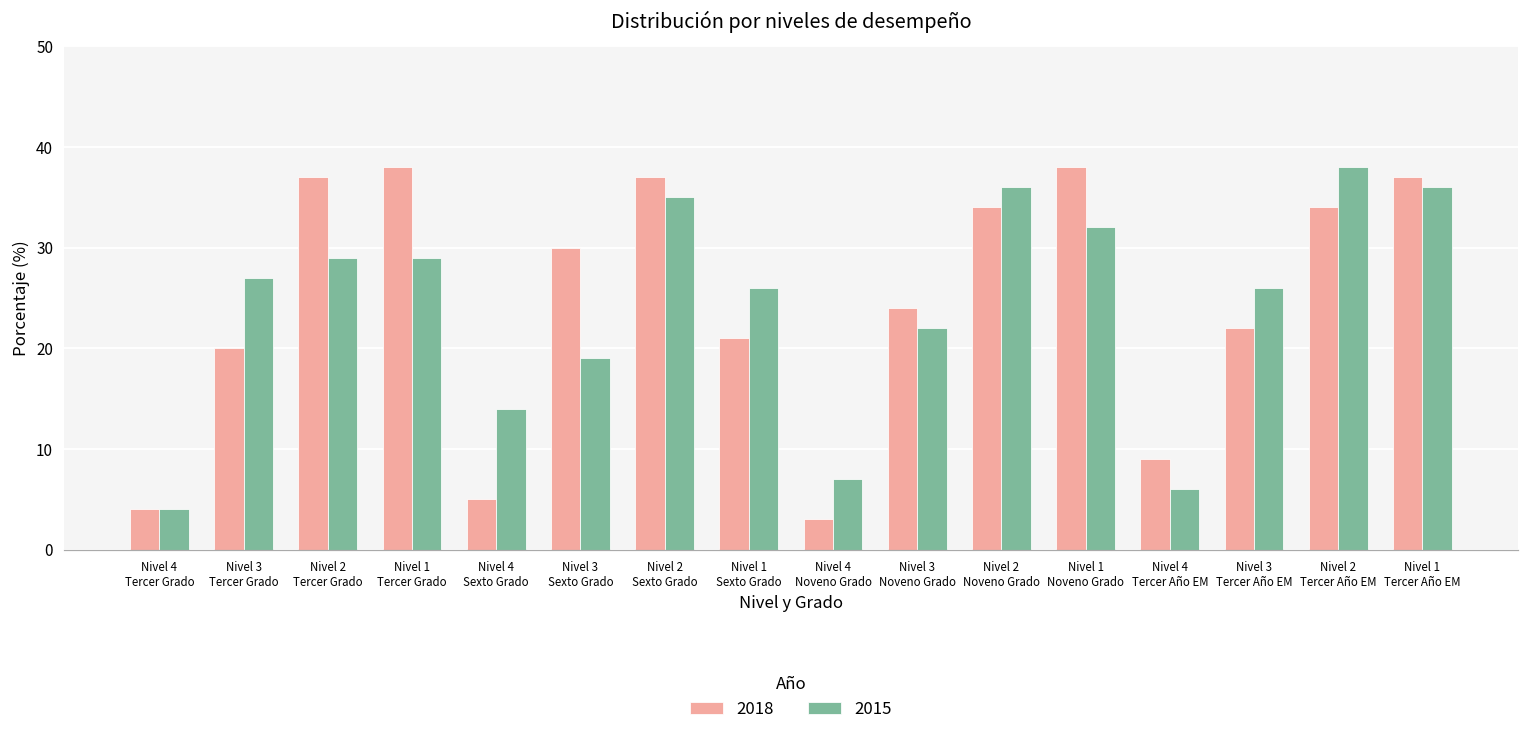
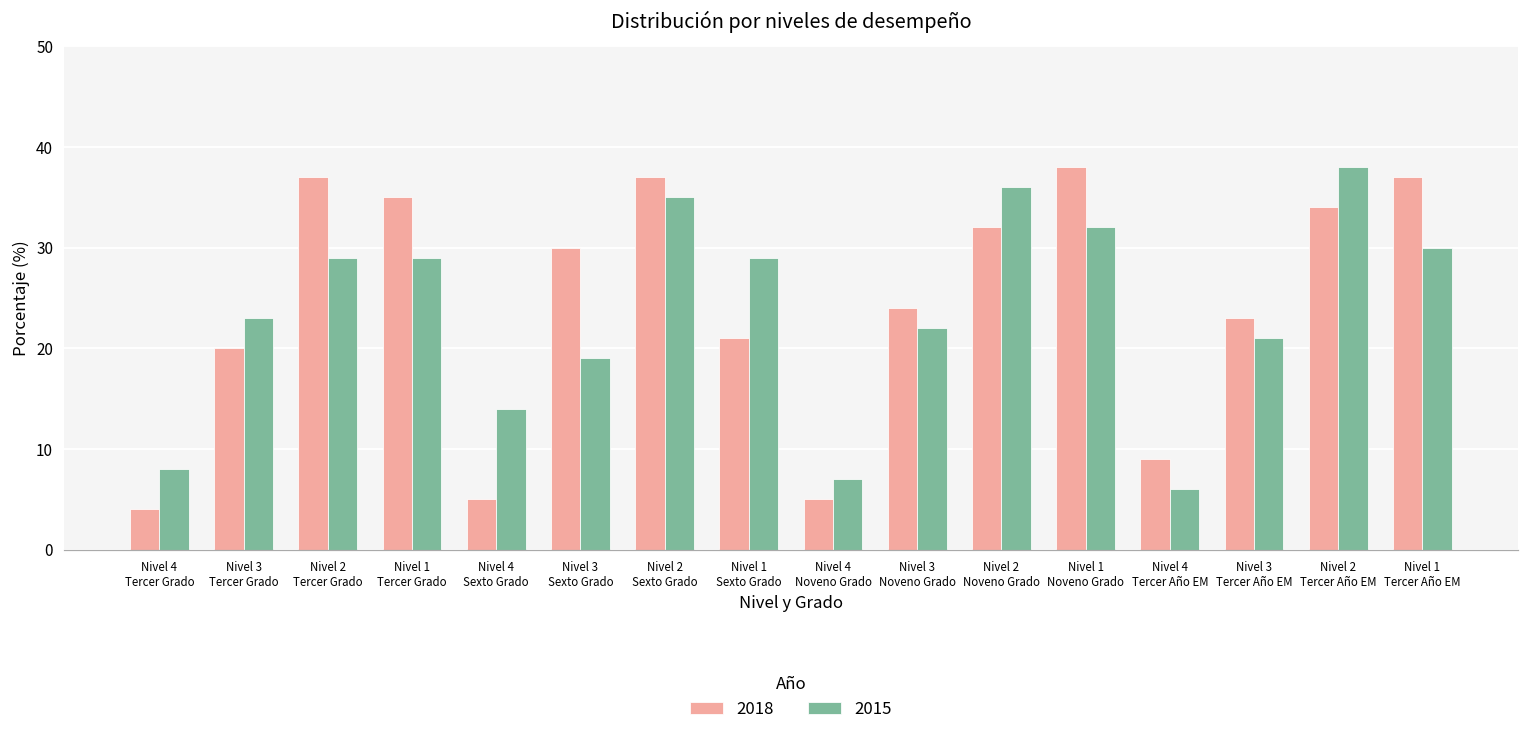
2015, Nivel 4 Tercer Grado: 4 -> 8
2015, Nivel 3 Tercer Grado: 27 -> 23
2018, Nivel 1 Tercer Grado: 38 -> 35
2015, Nivel 1 Sexto Grado: 26 -> 29
2018, Nivel 4 Noveno Grado: 3 -> 5
2018, Nivel 2 Noveno Grado: 34 -> 32
2018, Nivel 3 Tercer Año EM: 22 -> 23
2015, Nivel 3 Tercer Año EM: 26 -> 21
2015, Nivel 1 Tercer Año EM: 36 -> 30
